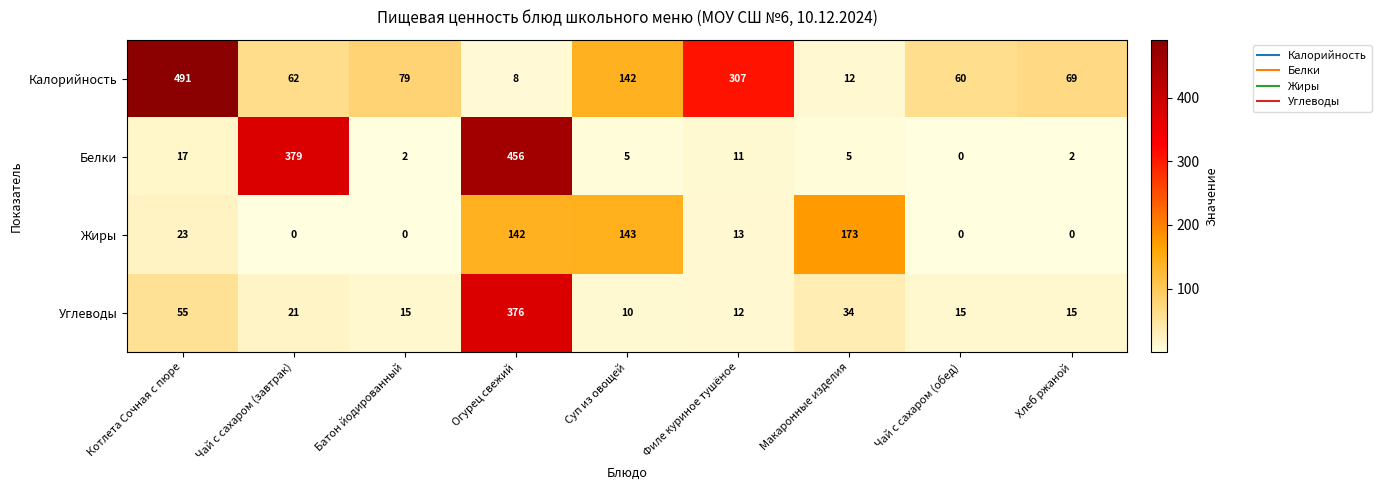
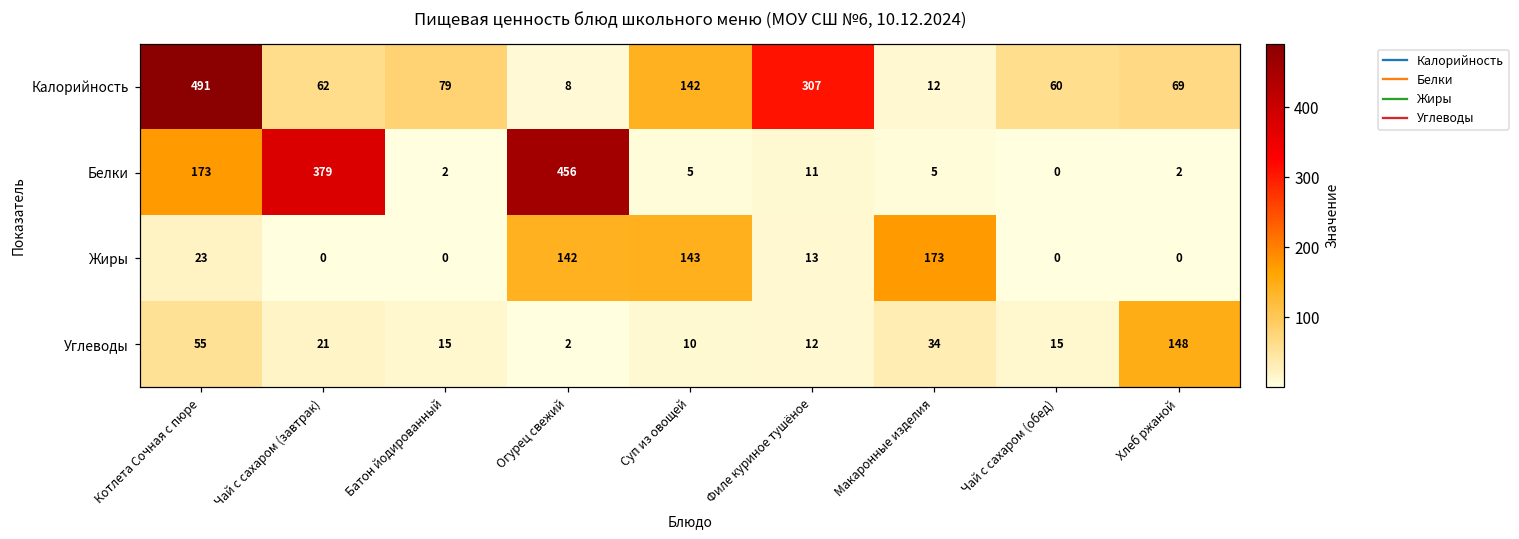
Белки, Котлета Сочная с пюре: 17 -> 173
Углеводы, Огурец свежий: 376 -> 2
Углеводы, Хлеб ржаной: 15 -> 148
